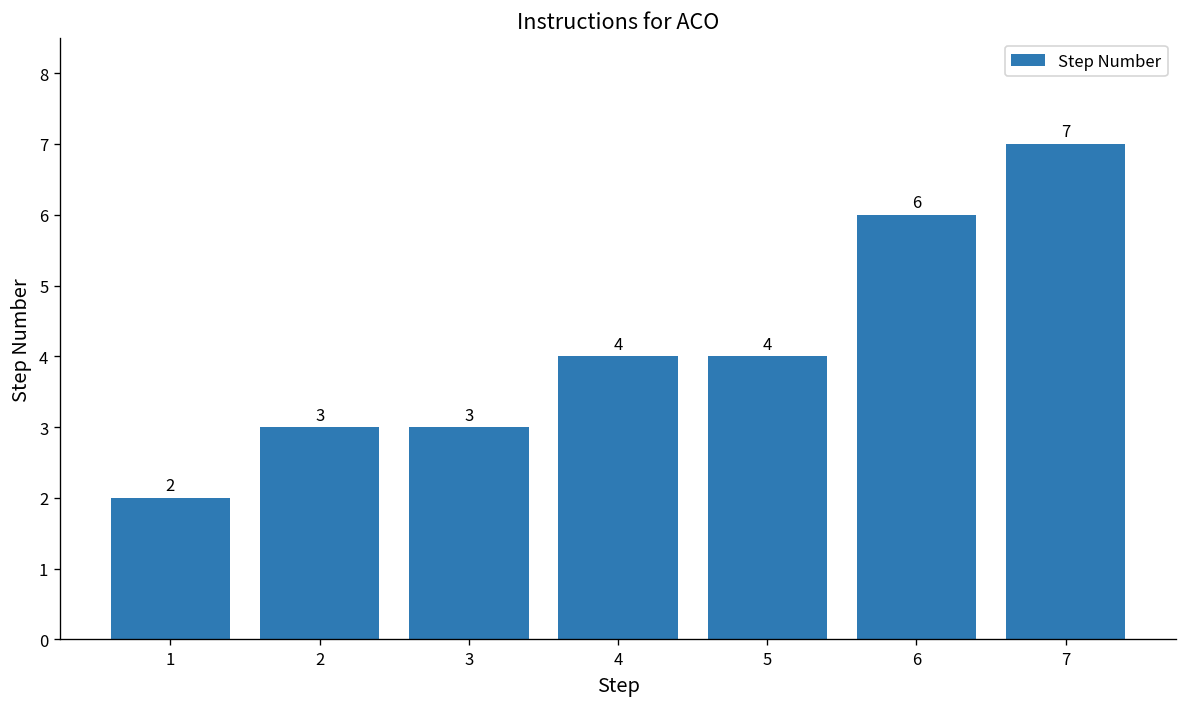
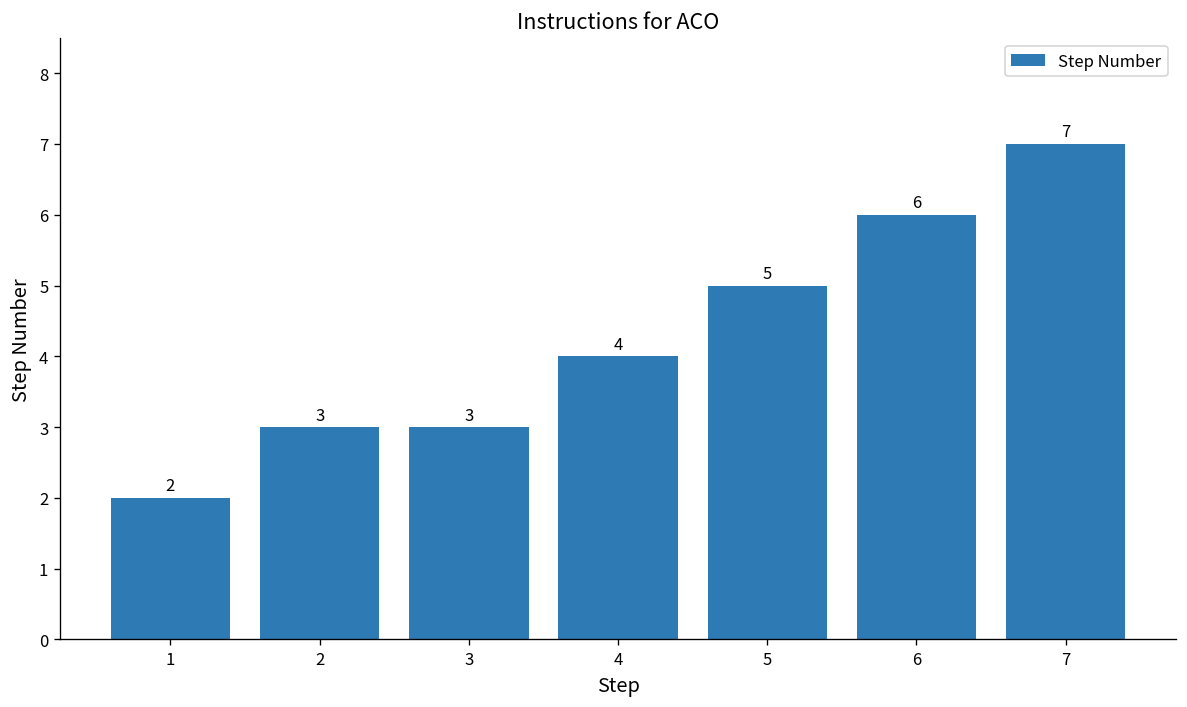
5: 4 -> 5
